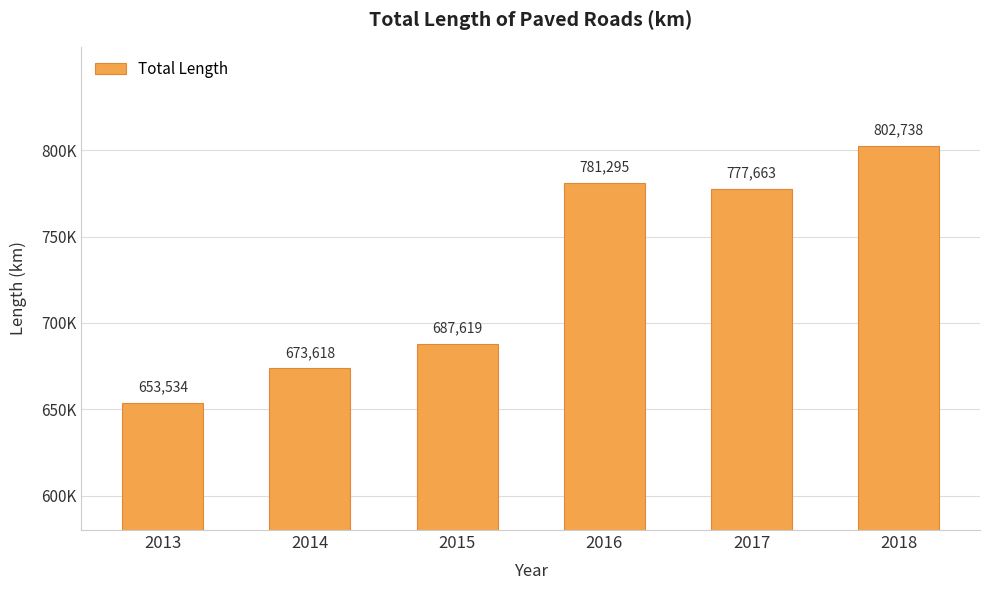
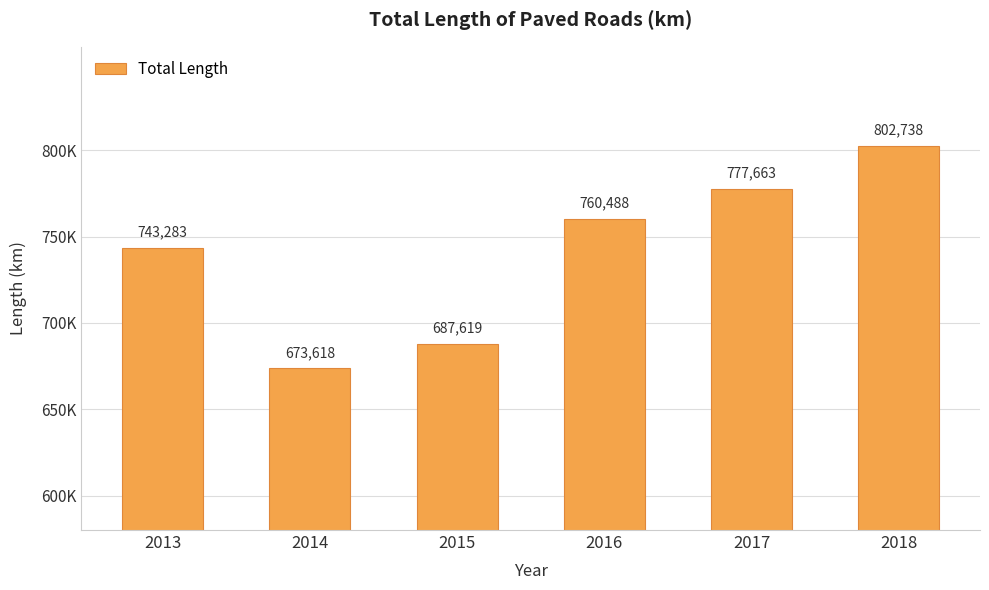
2013: 653,534 -> 743,283
2016: 781,295 -> 760,488
